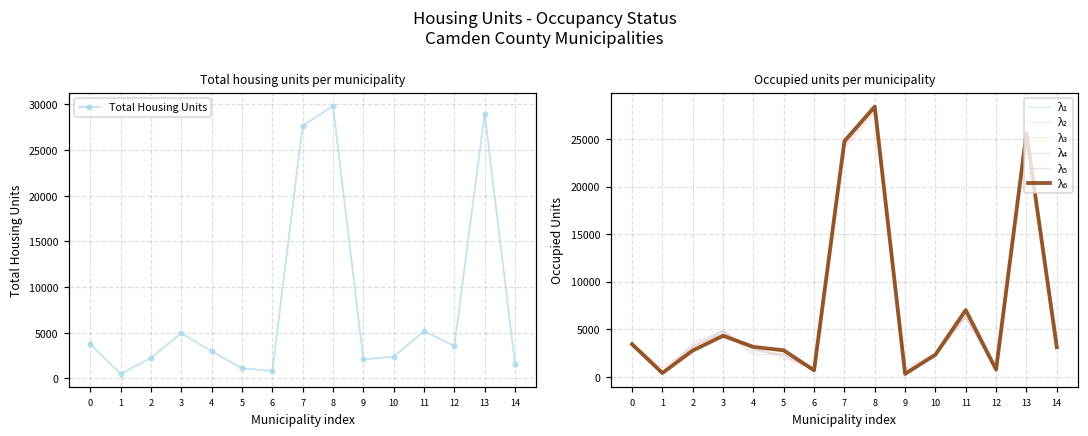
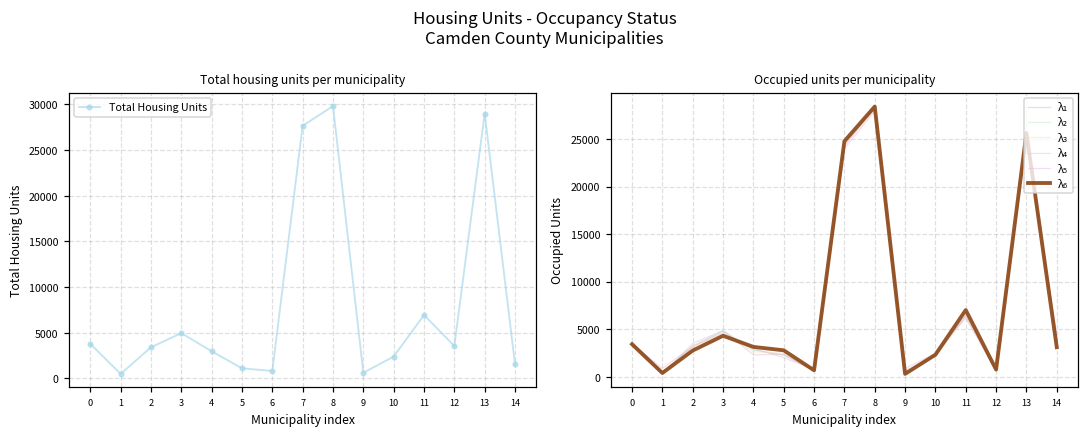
Total housing units per municipality, 2: 2000 -> 3000
Total housing units per municipality, 9: 2000 -> 1000
Total housing units per municipality, 11: 5000 -> 7000
